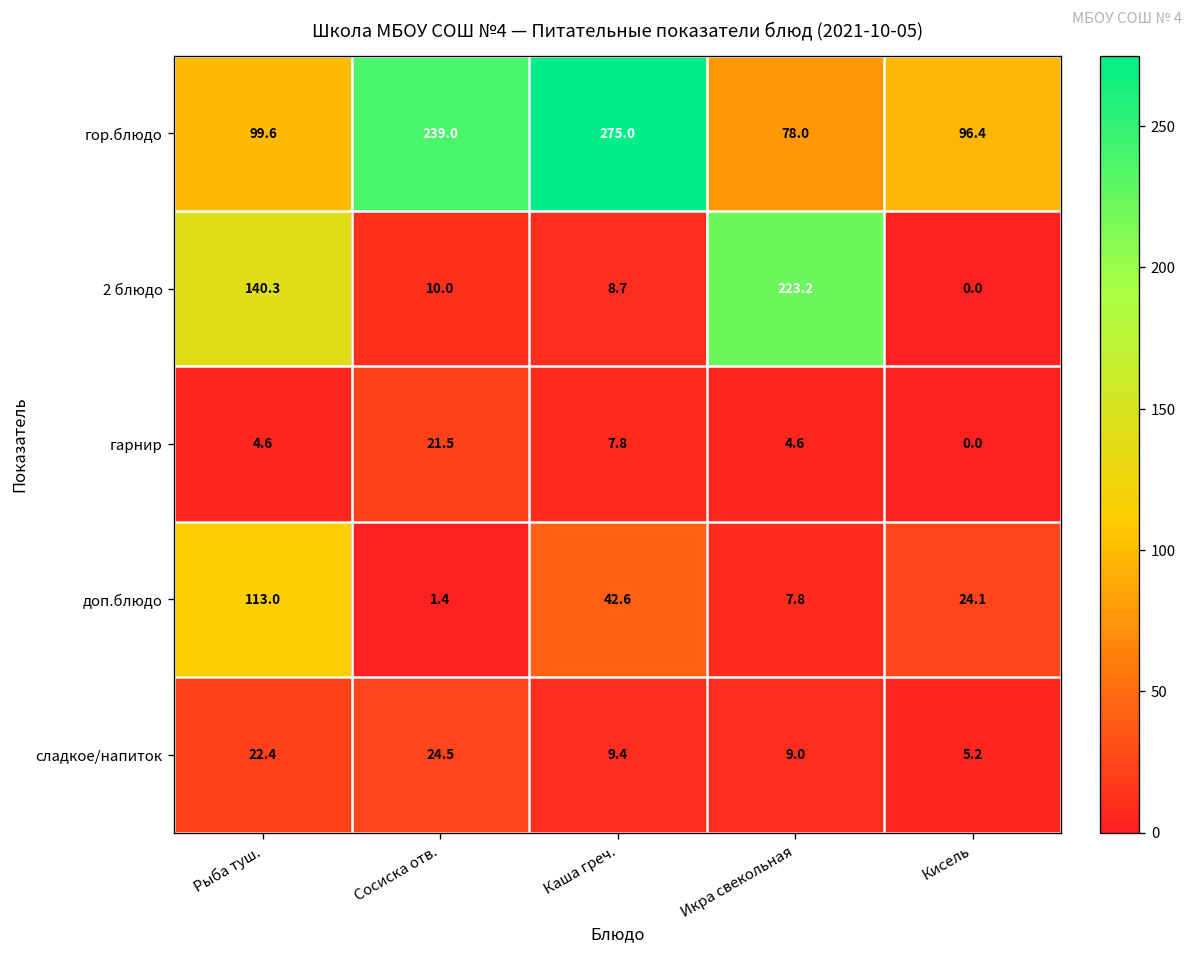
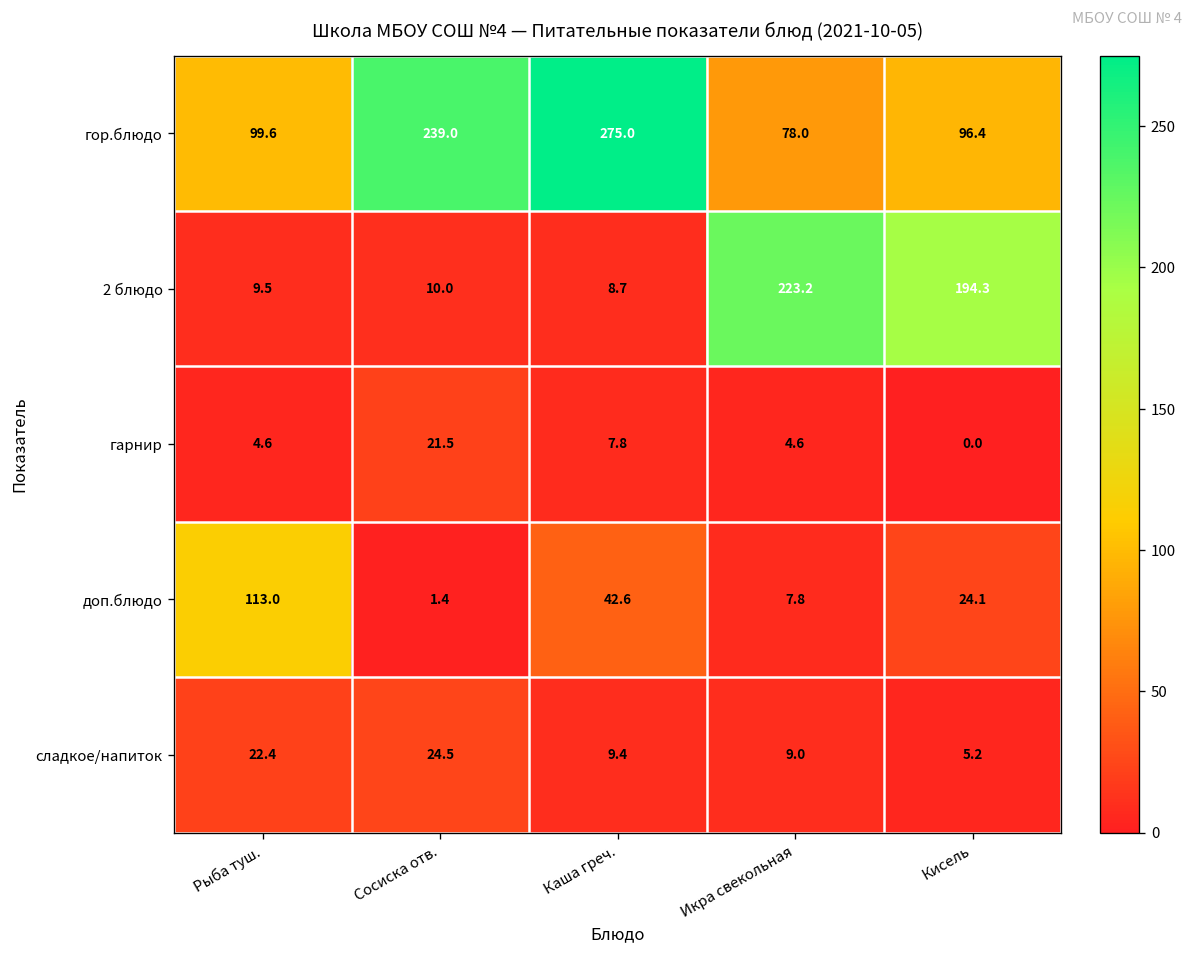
2 блюдо, Рыба туш.: 140.3 -> 9.5
2 блюдо, Кисель: 0.0 -> 194.3
